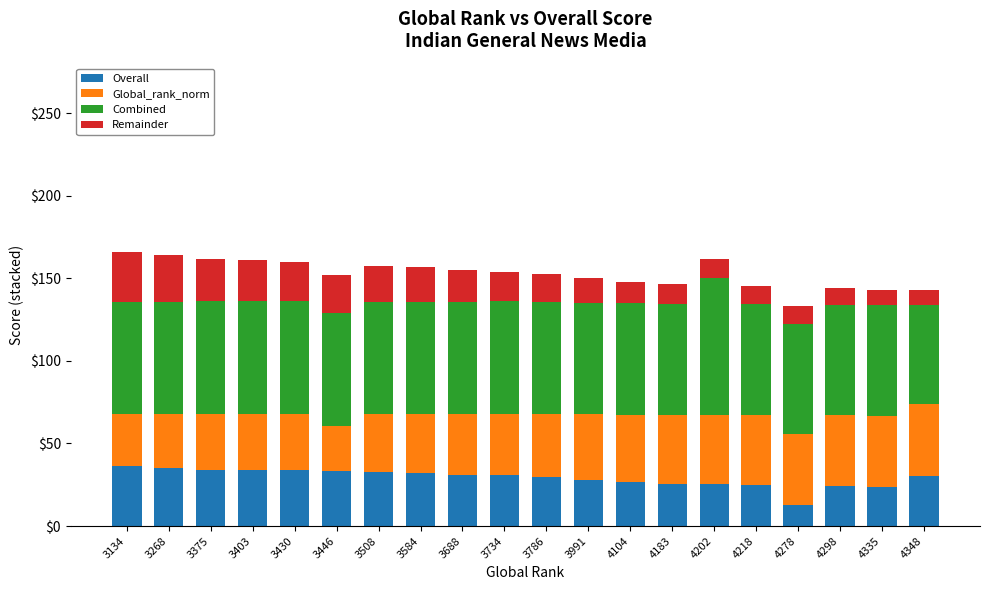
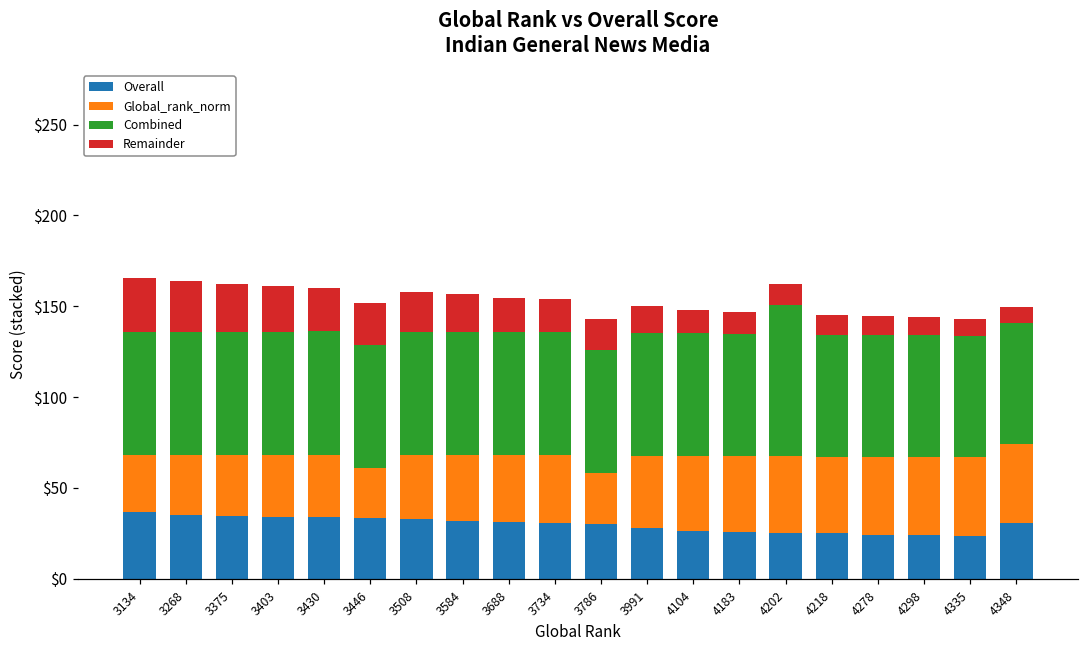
Global_rank_norm, 3786: $38 -> $28
Overall, 4278: $13 -> $24
Combined, 4348: $60 -> $67
